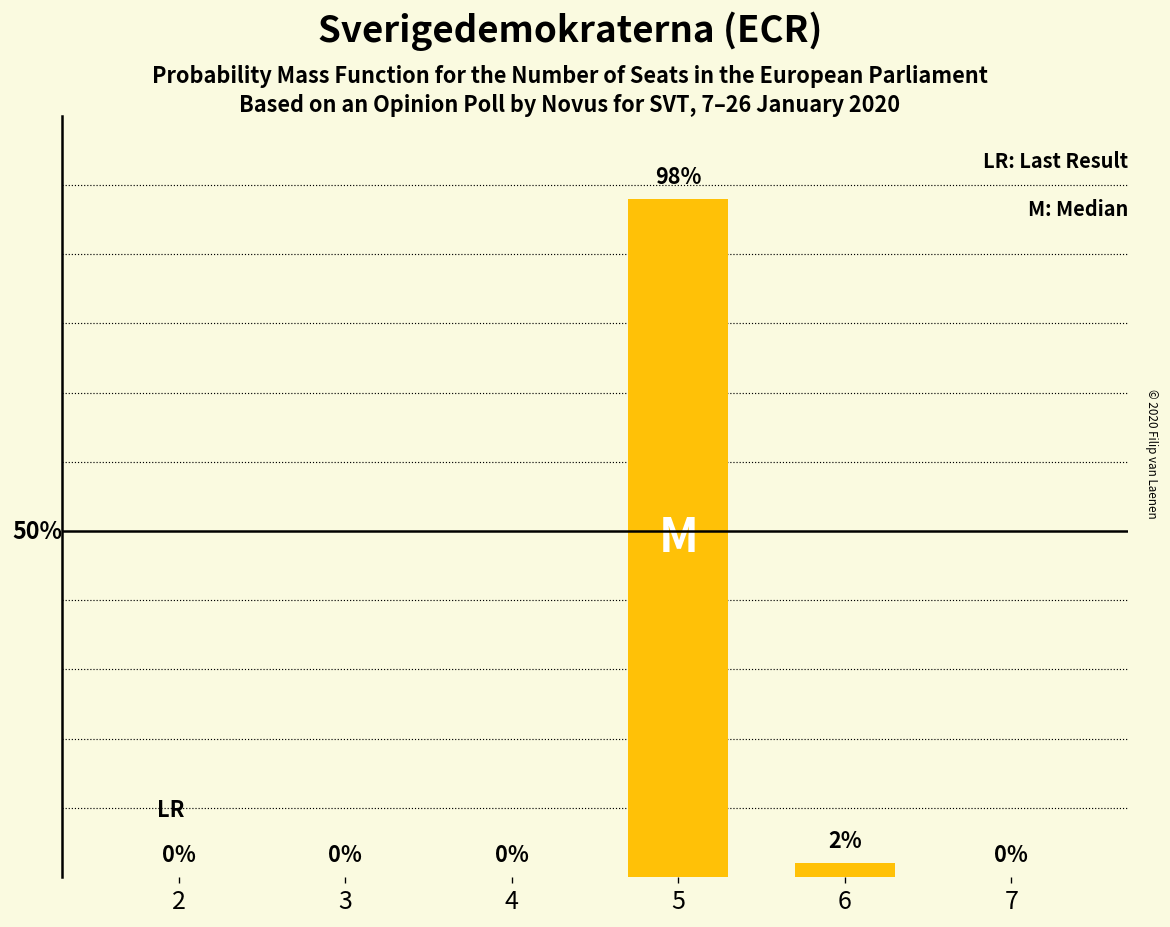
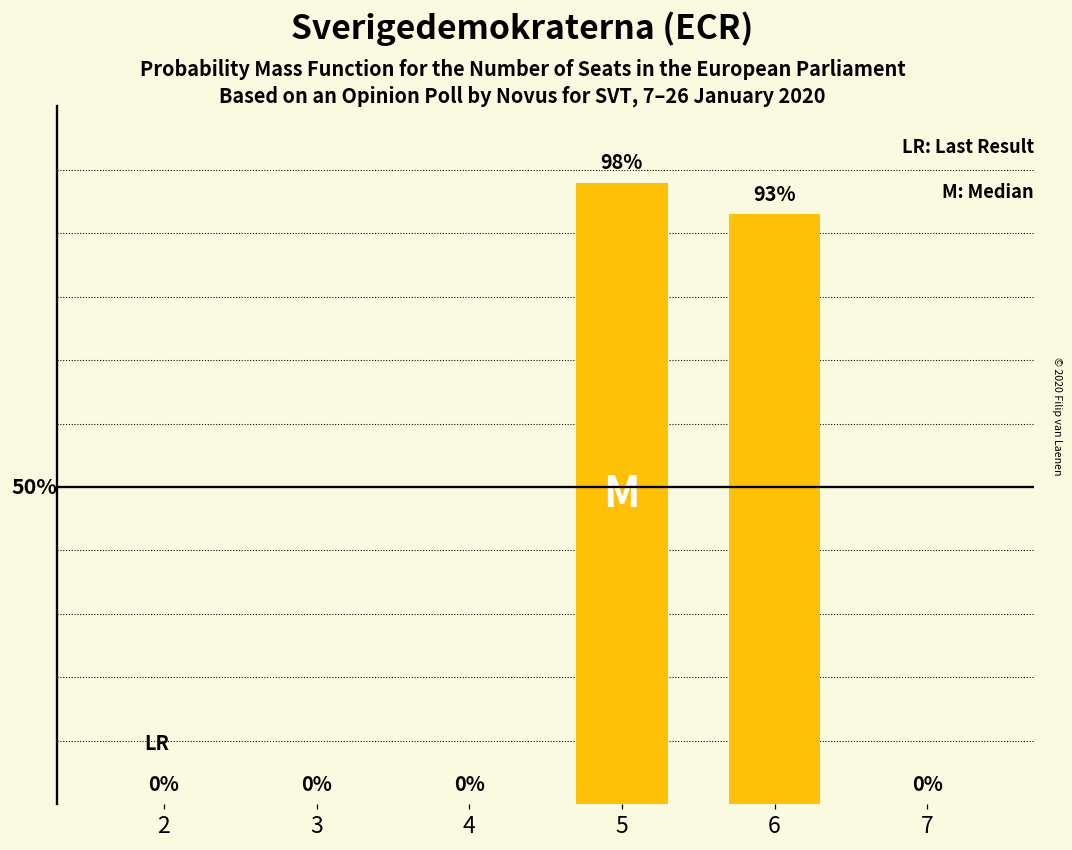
6: 2% -> 93%
